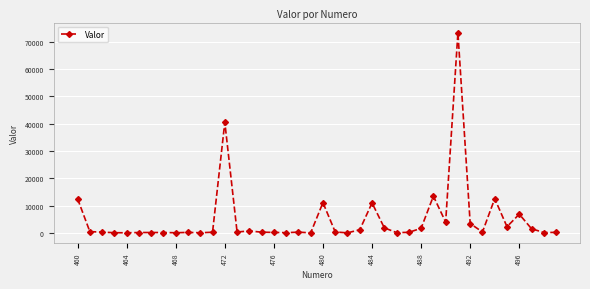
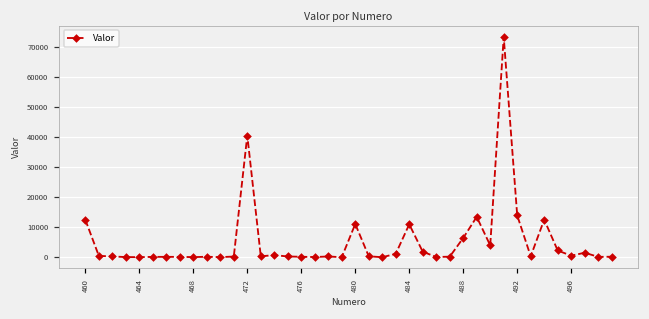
488: 2000 -> 6000
492: 3000 -> 14000
496: 7000 -> 0
